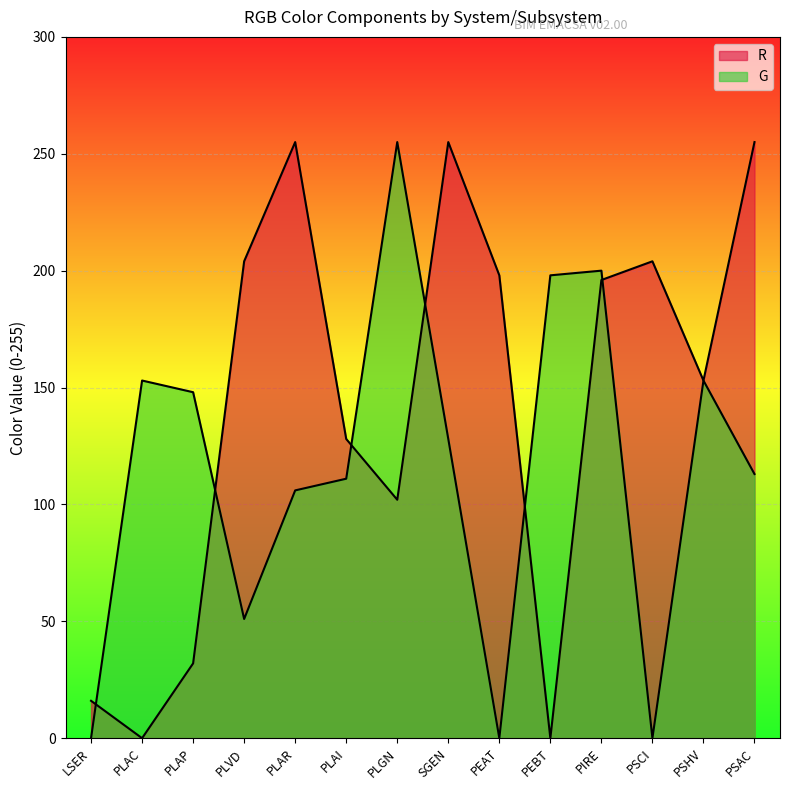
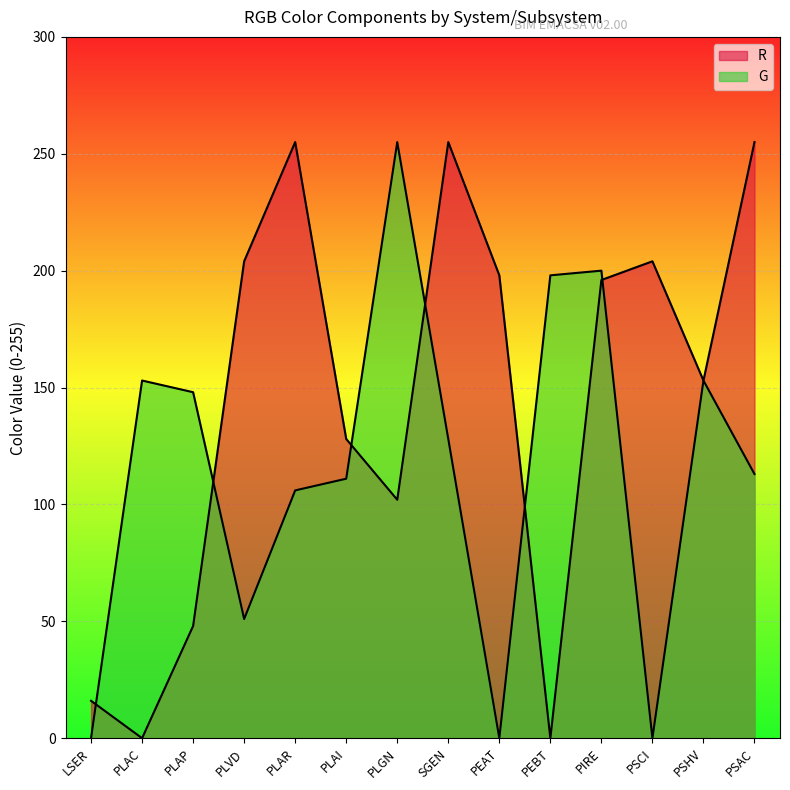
R, PLAP: 32 -> 48
